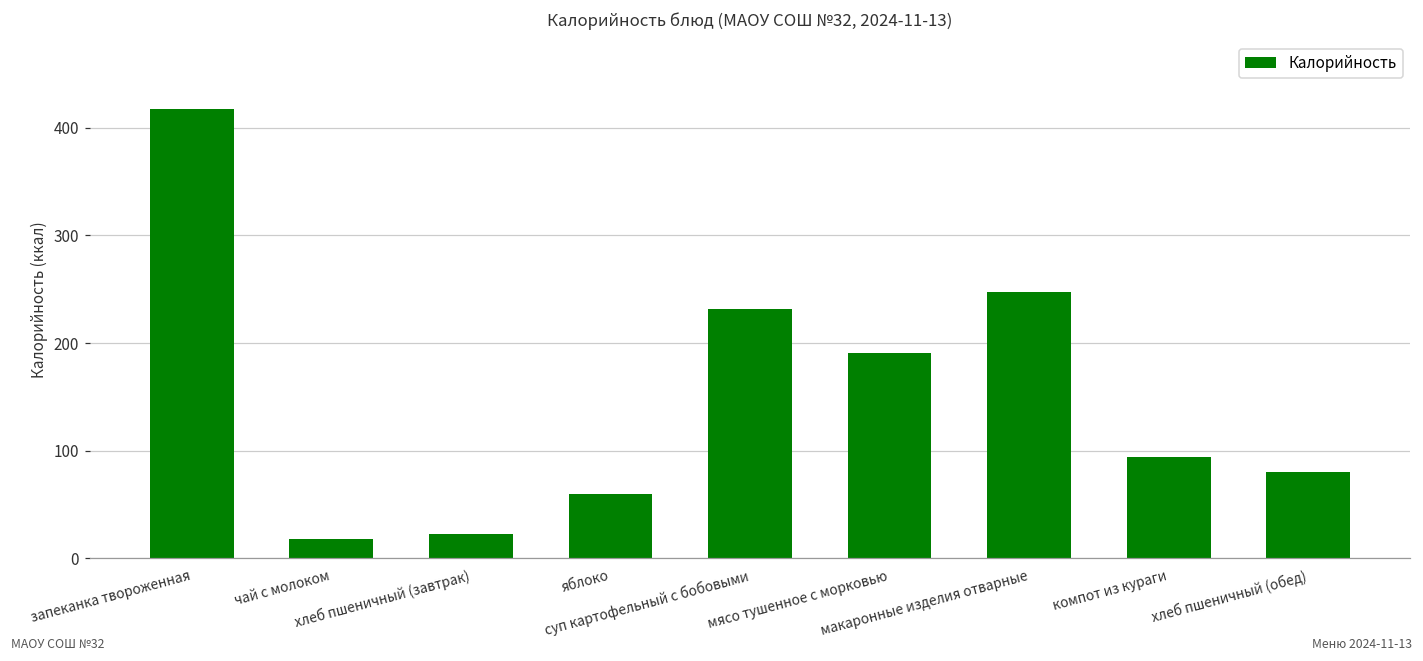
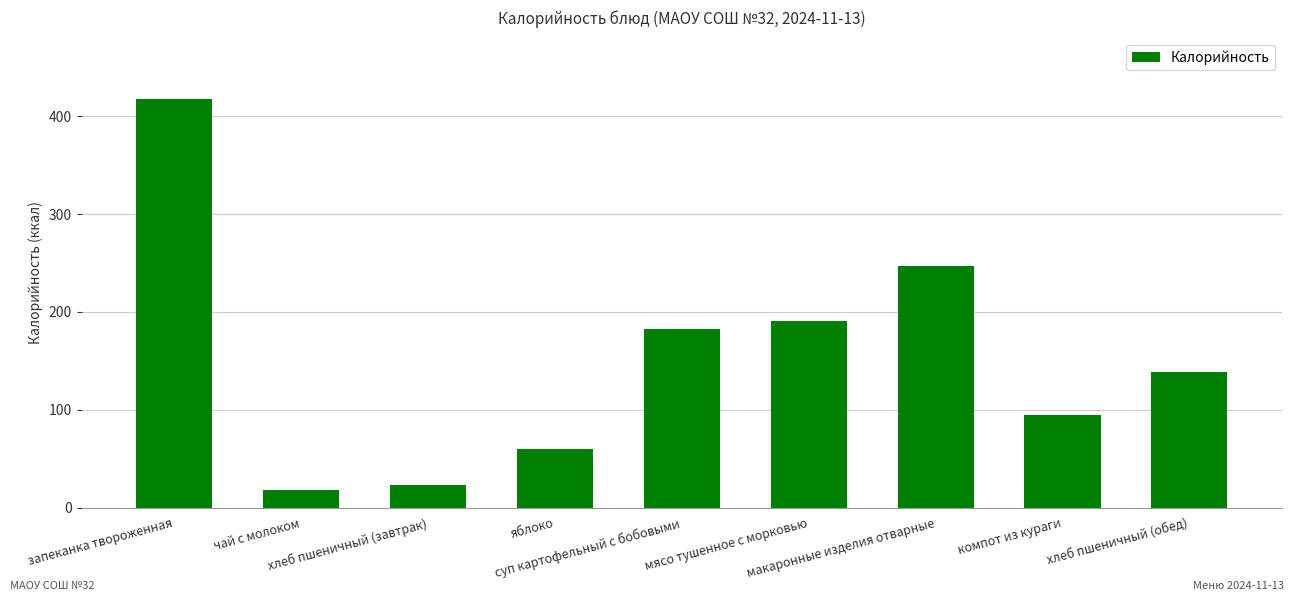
суп картофельный с бобовыми: 230 -> 180
хлеб пшеничный (обед): 80 -> 140
